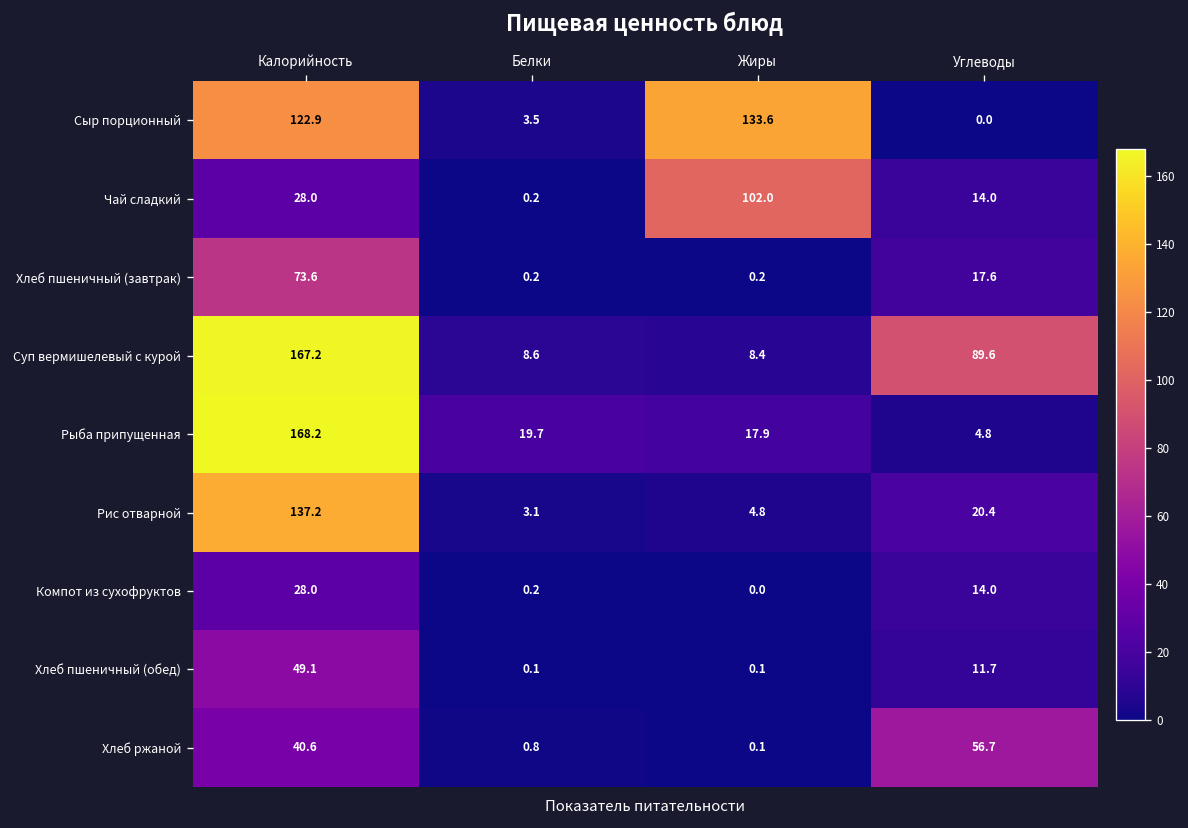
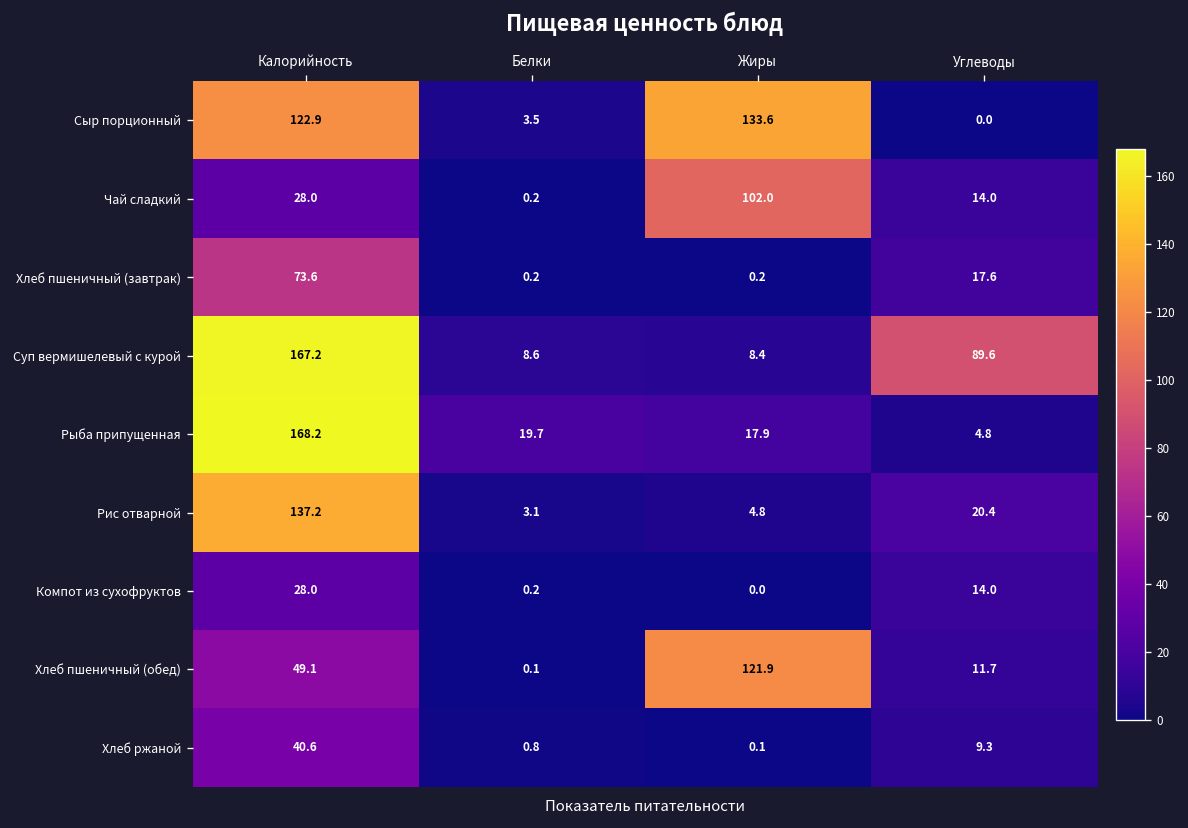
Хлеб пшеничный (обед), Жиры: 0.1 -> 121.9
Хлеб ржаной, Углеводы: 56.7 -> 9.3
